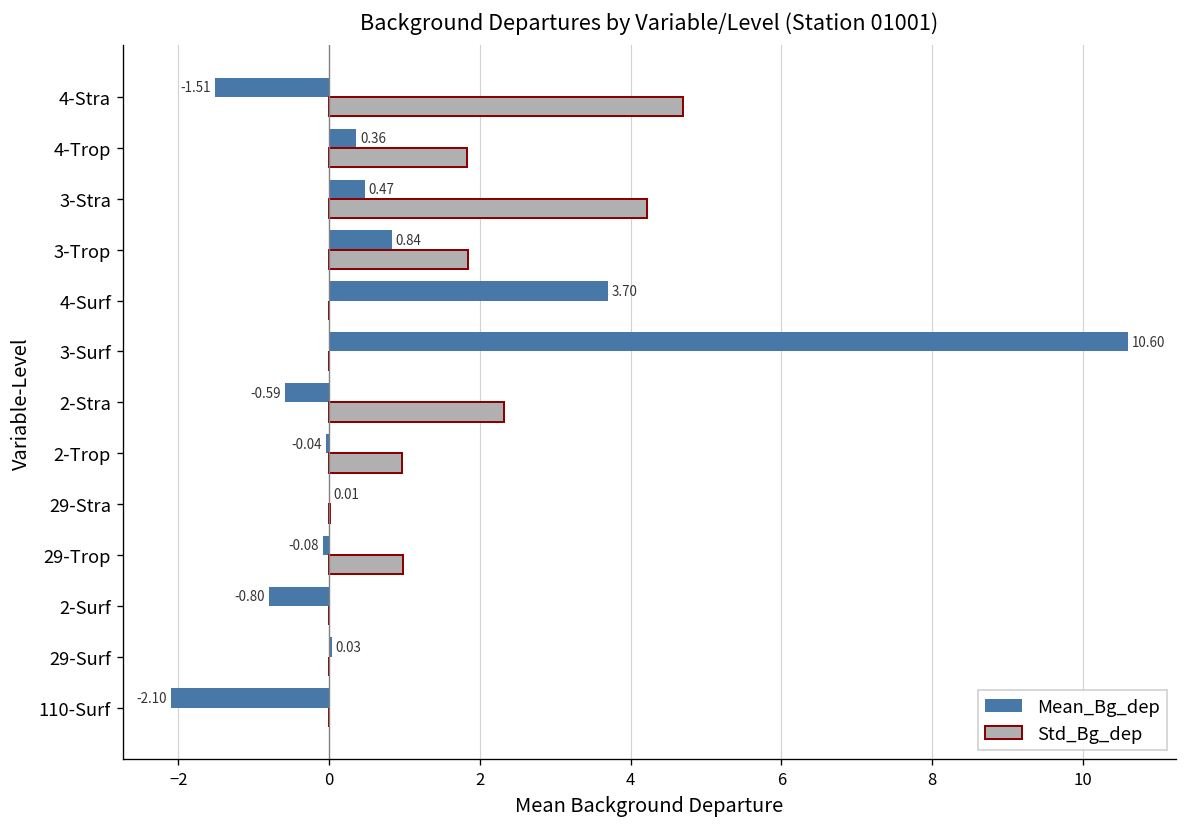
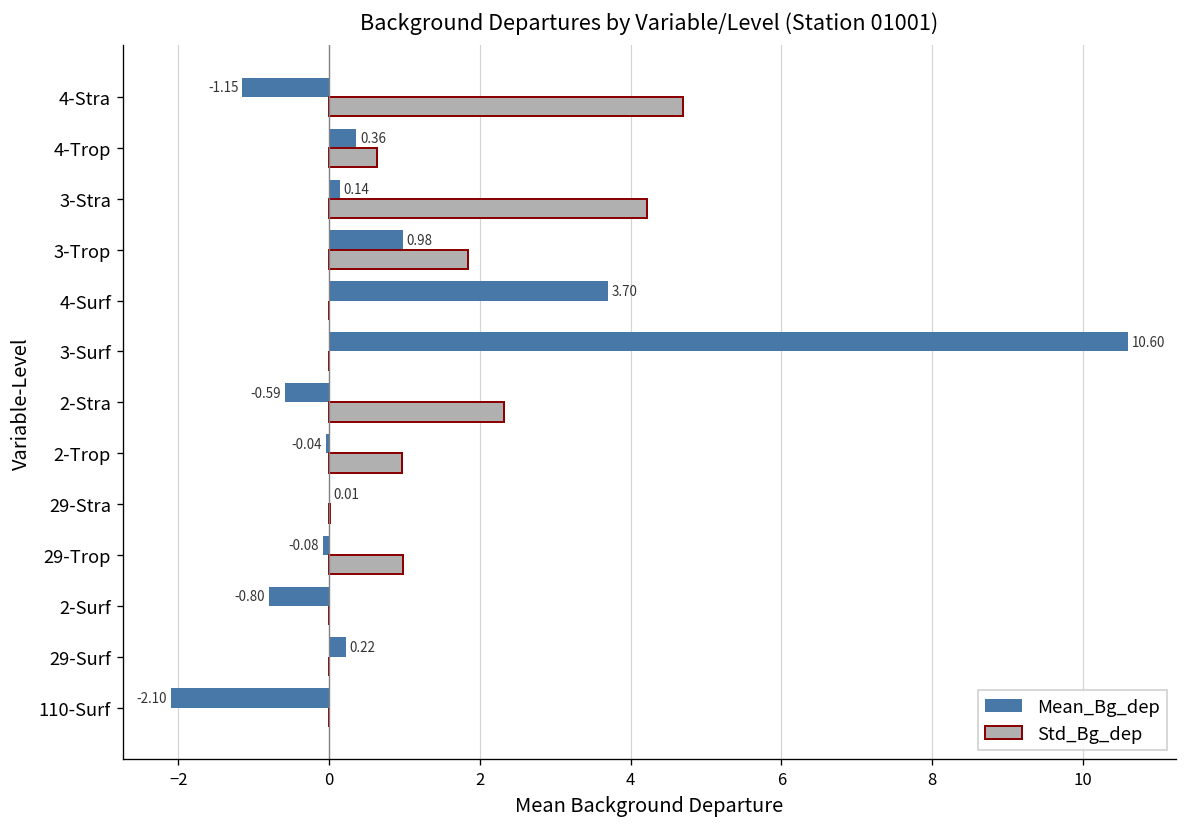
Mean_Bg_dep, 4-Stra: -1.51 -> -1.15
Std_Bg_dep, 4-Trop: 1.8 -> 0.6
Mean_Bg_dep, 3-Stra: 0.47 -> 0.14
Mean_Bg_dep, 3-Trop: 0.84 -> 0.98
Mean_Bg_dep, 29-Surf: 0.03 -> 0.22
